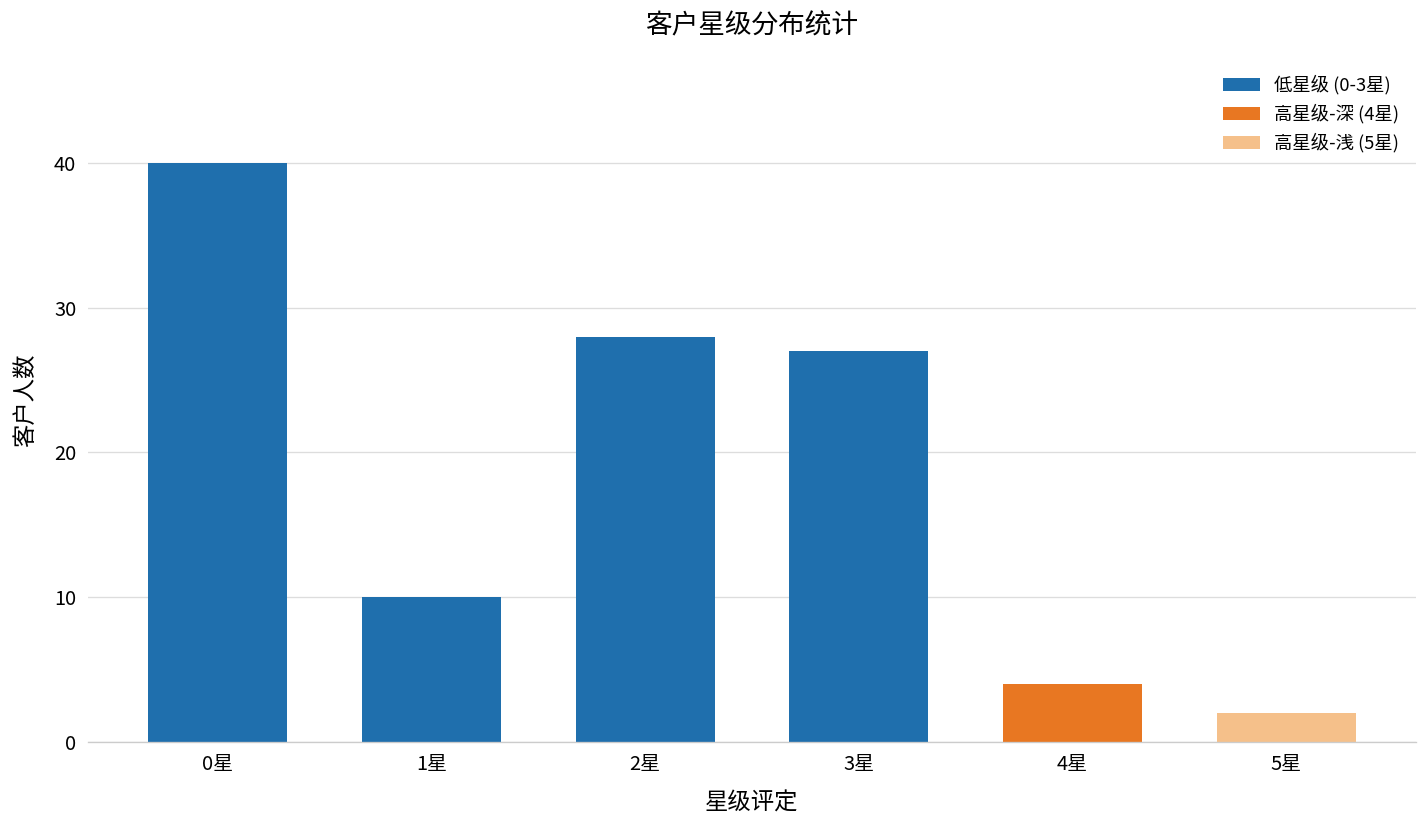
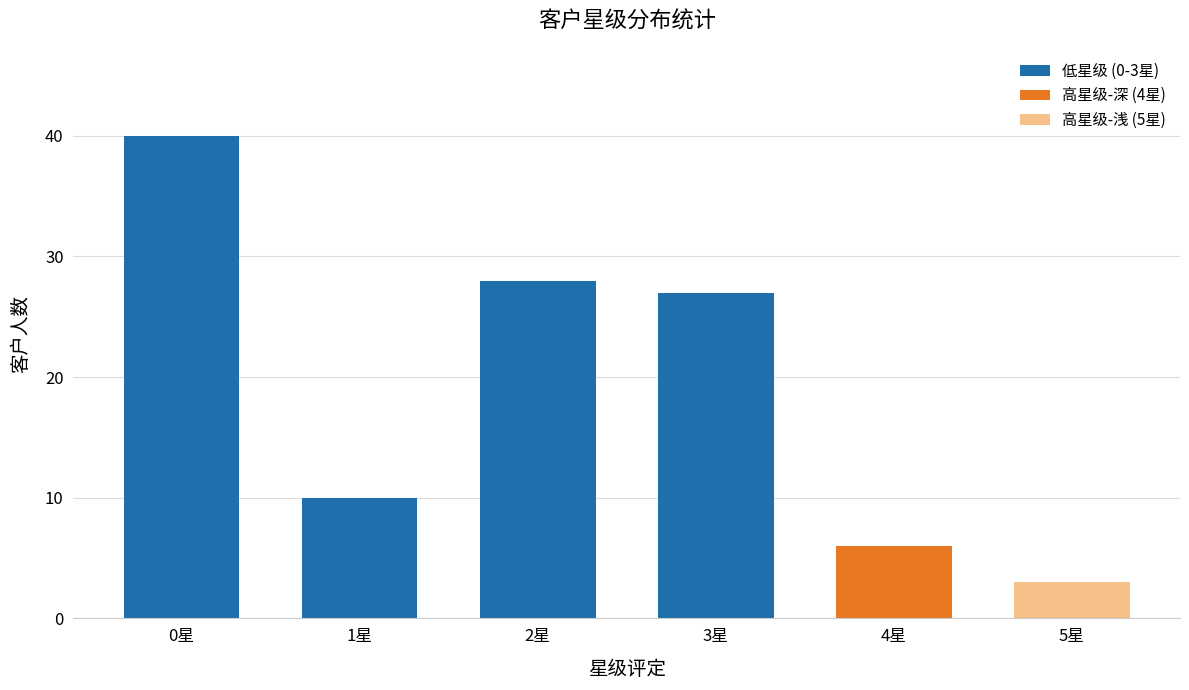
高星级-深 (4星), 4星: 4 -> 6
高星级-浅 (5星), 5星: 2 -> 3
